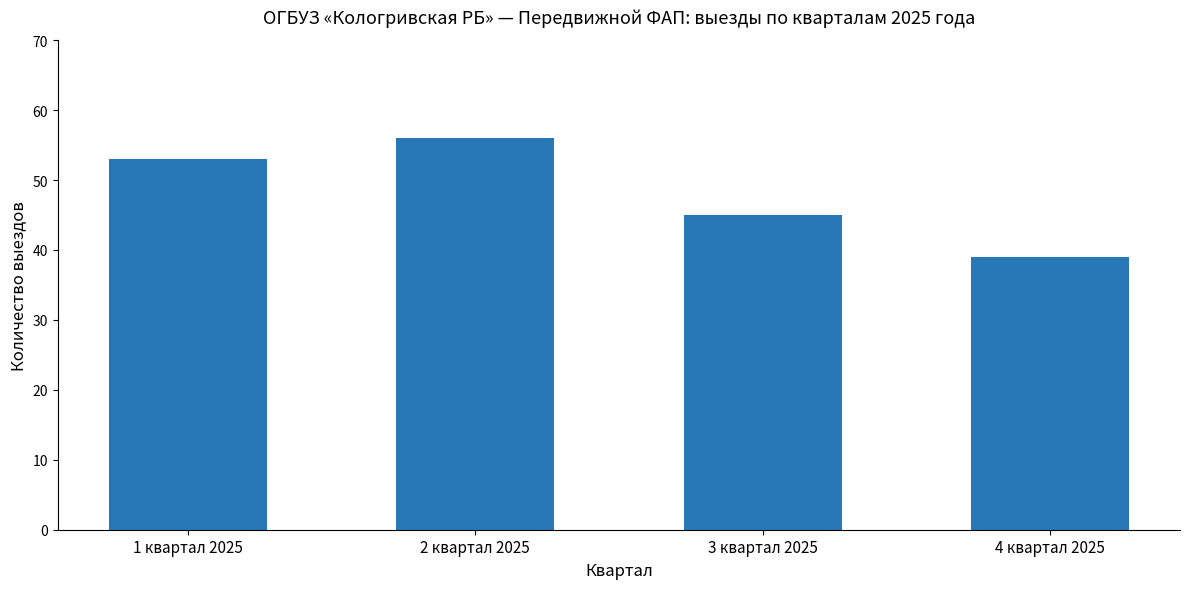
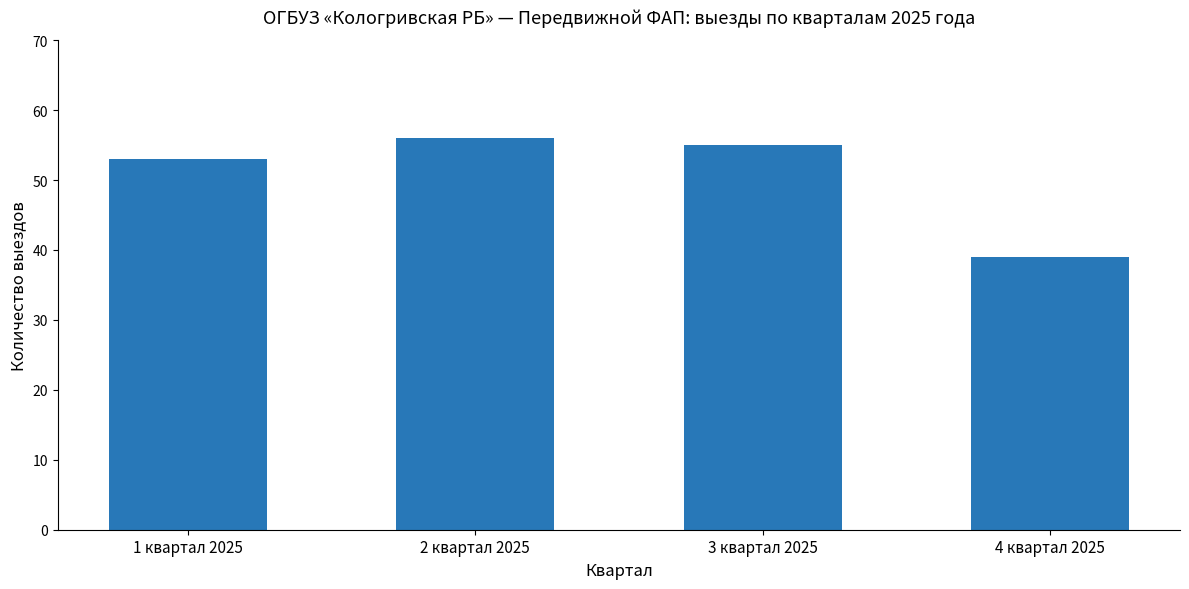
3 квартал 2025: 45 -> 55
